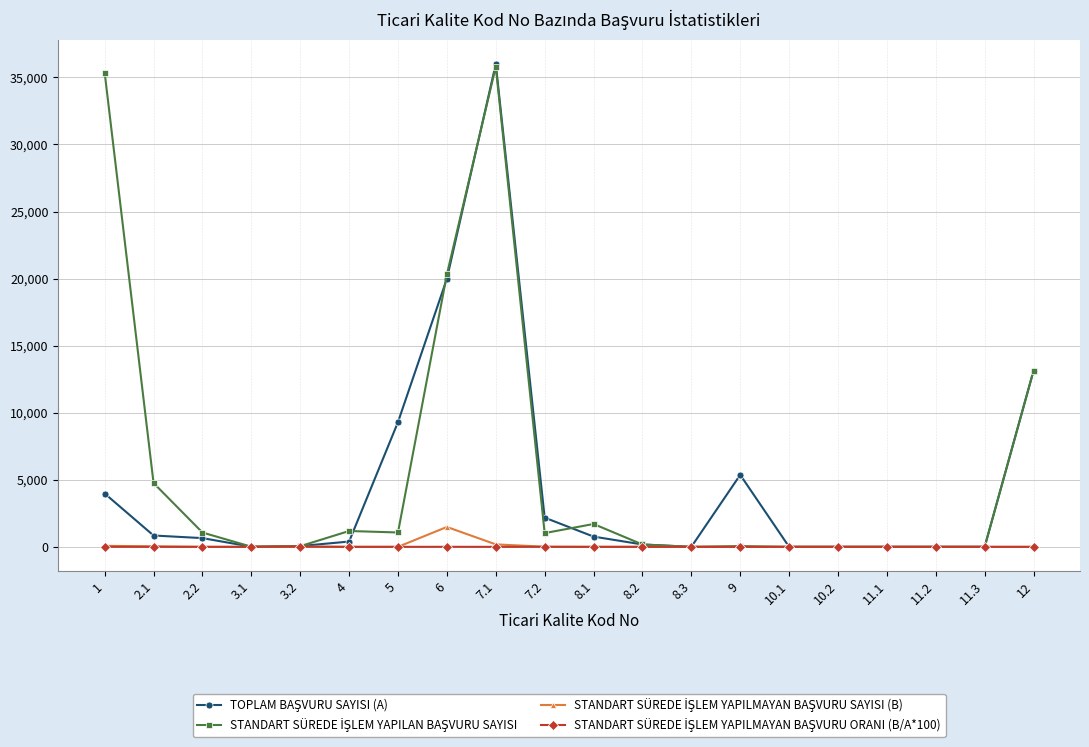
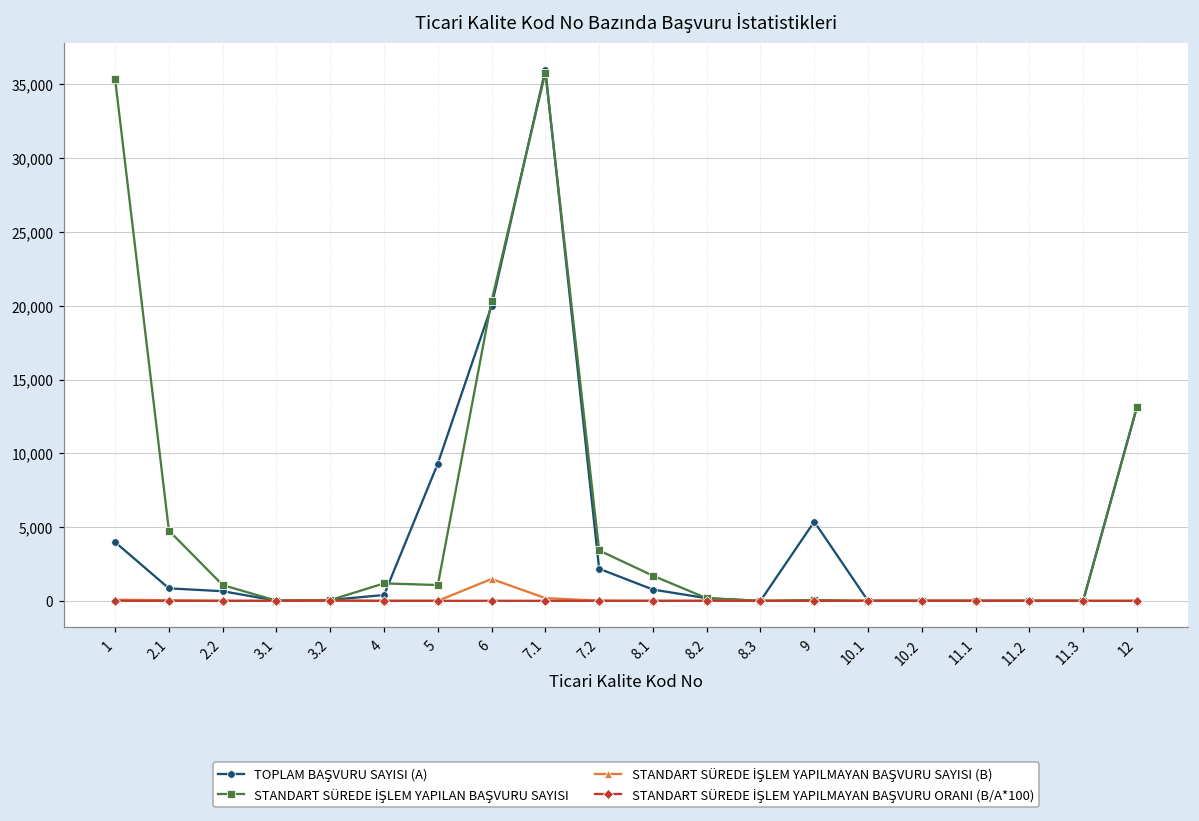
STANDART SÜREDE İŞLEM YAPILAN BAŞVURU SAYISI, 7.2: 1,000 -> 3,400
